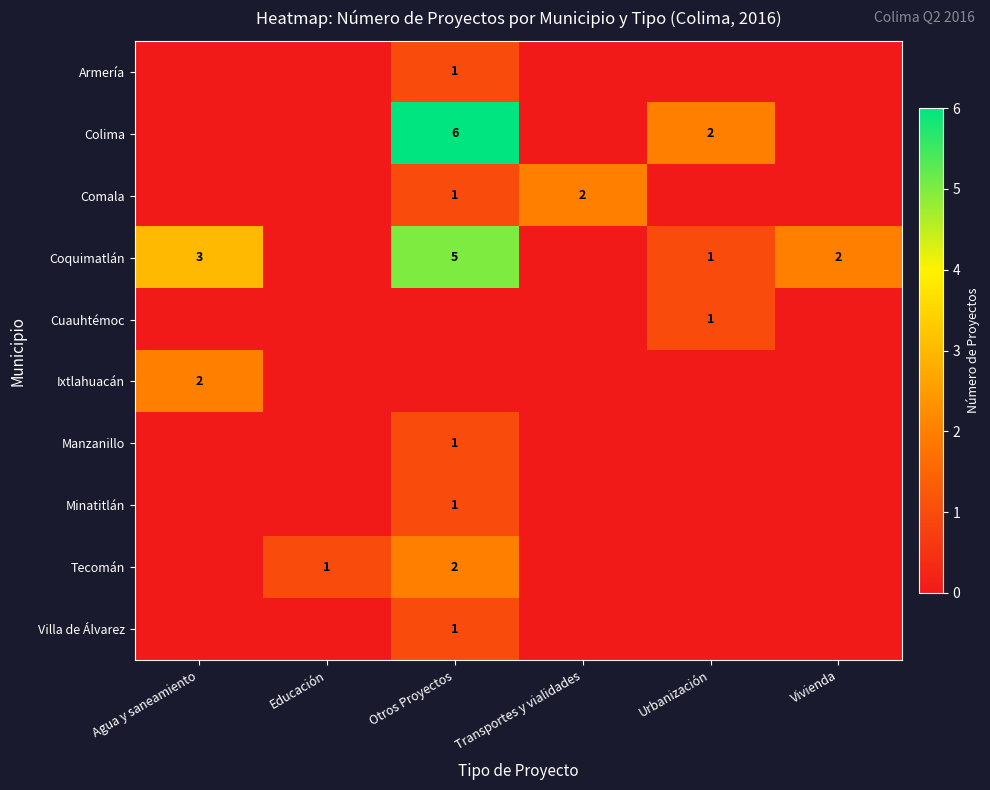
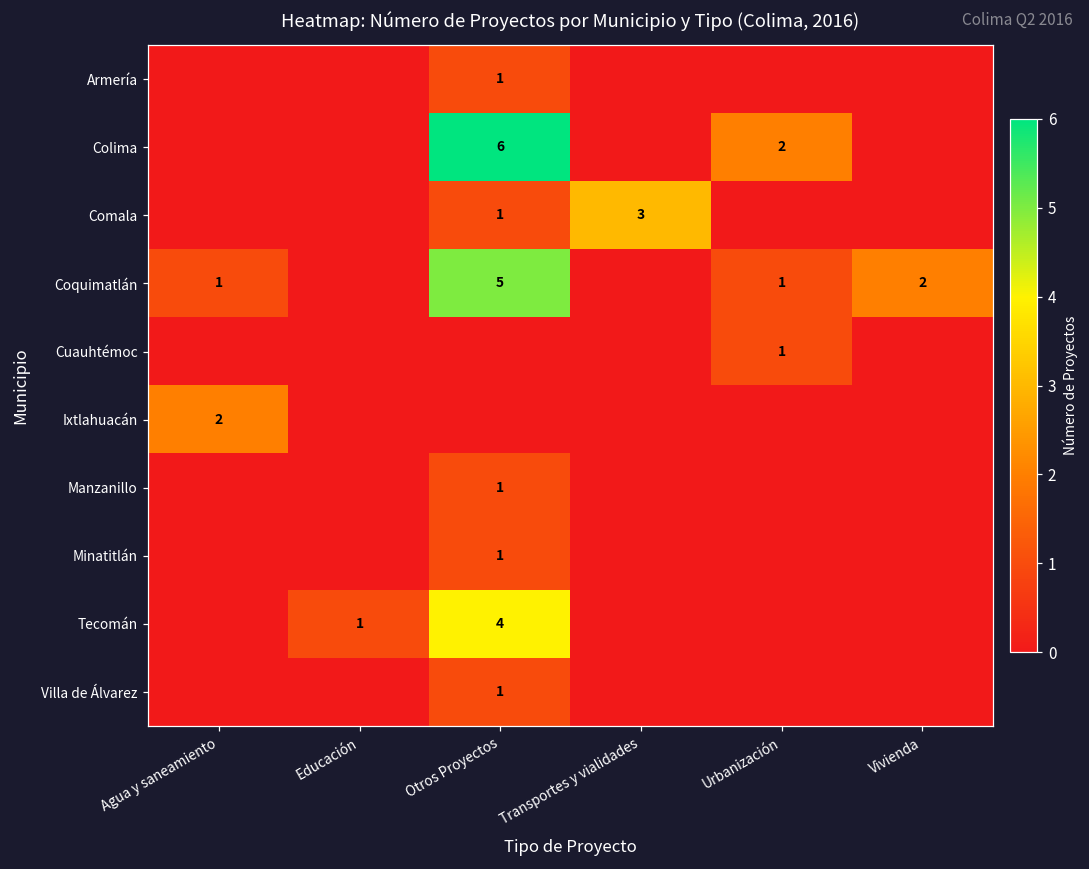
Comala, Transportes y vialidades: 2 -> 3
Coquimatlán, Agua y saneamiento: 3 -> 1
Tecomán, Otros Proyectos: 2 -> 4
